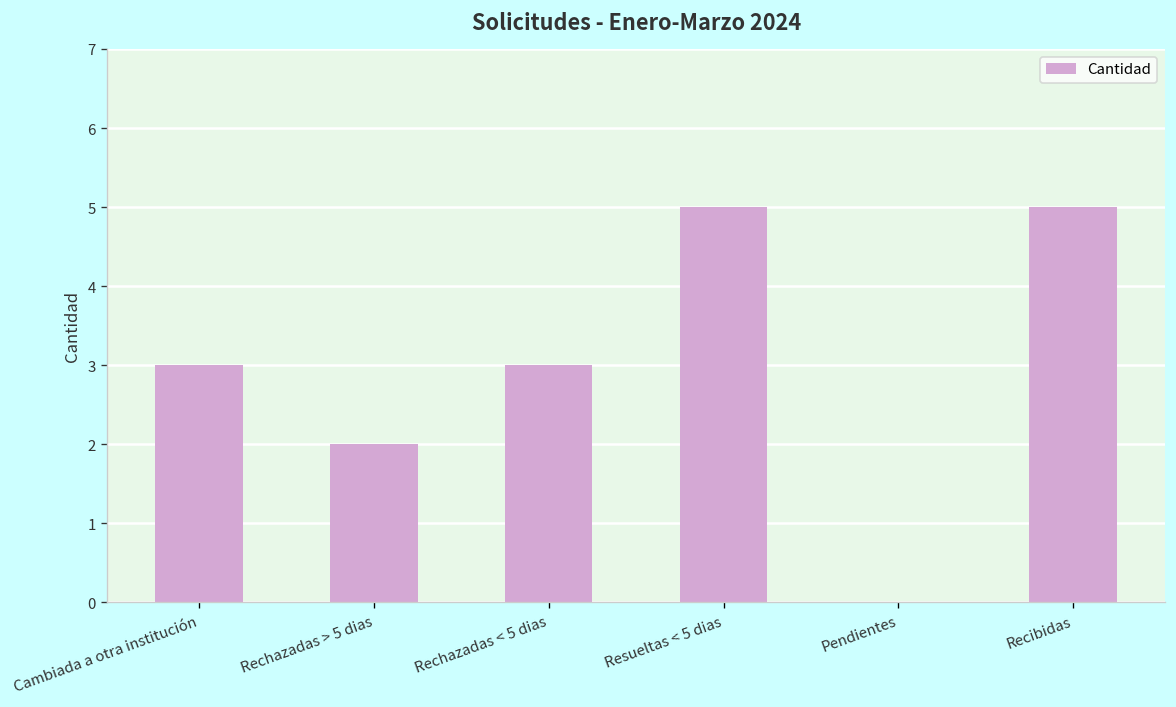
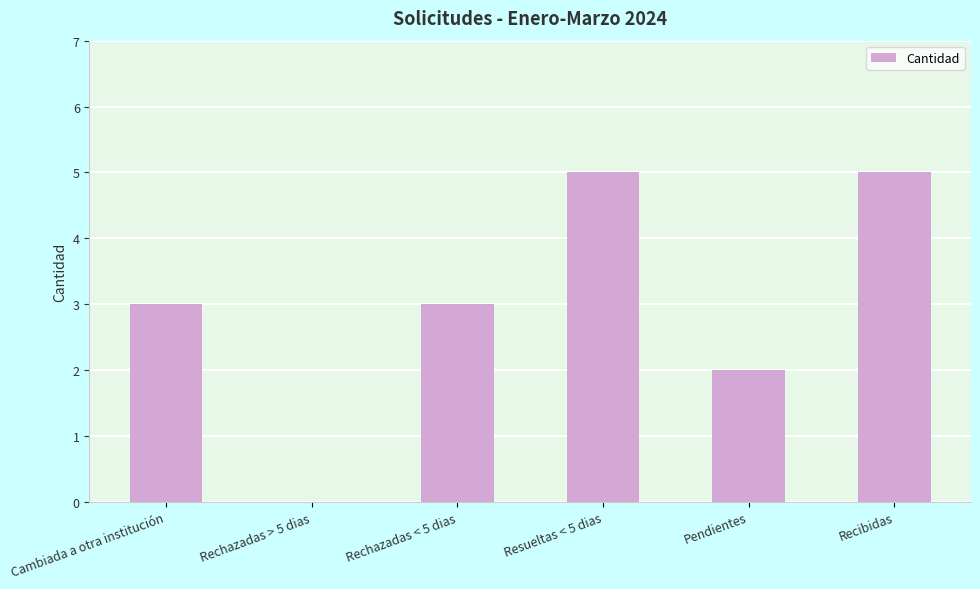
Rechazadas > 5 dias: 2 -> 0
Pendientes: 0 -> 2
